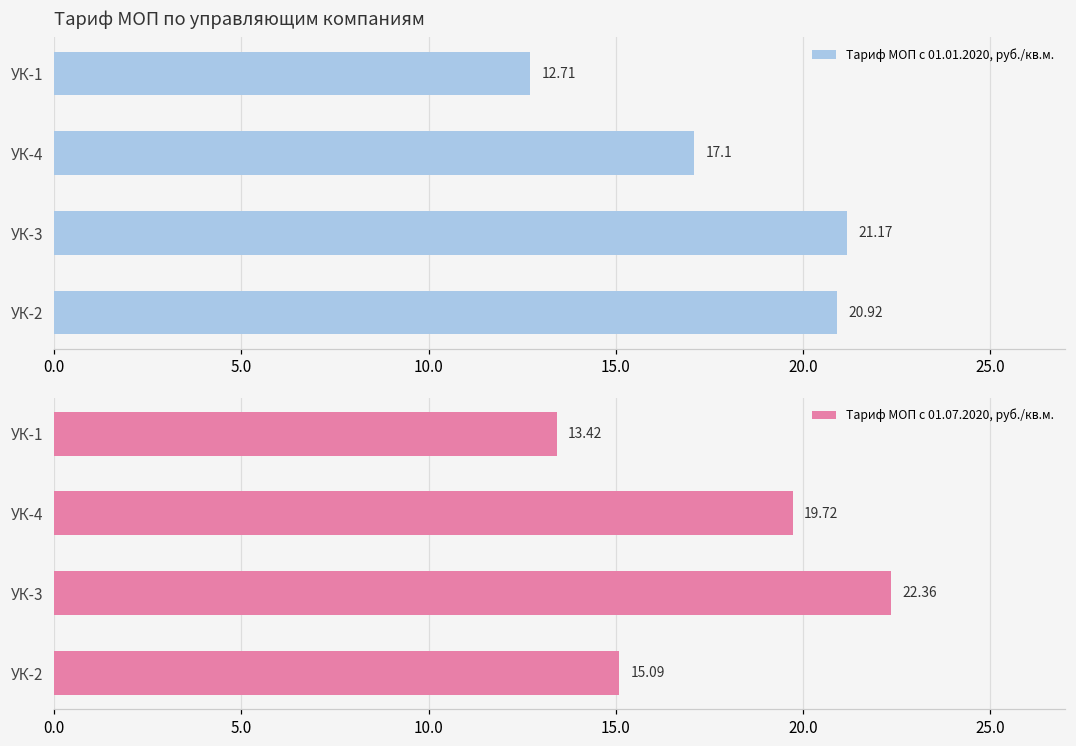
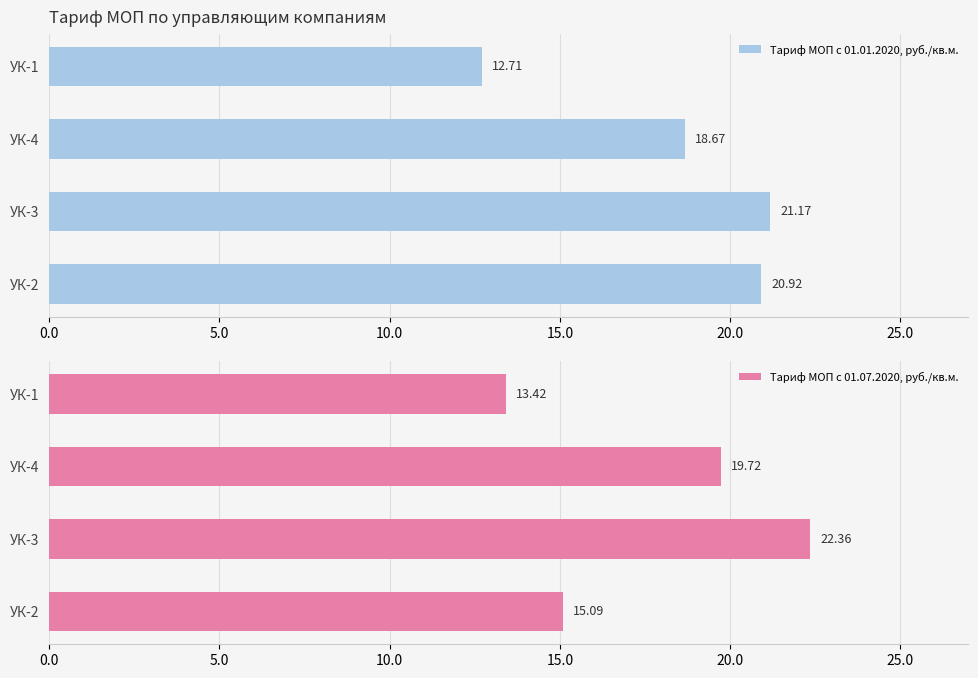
Тариф МОП по управляющим компаниям, УК-4: 17.1 -> 18.67
